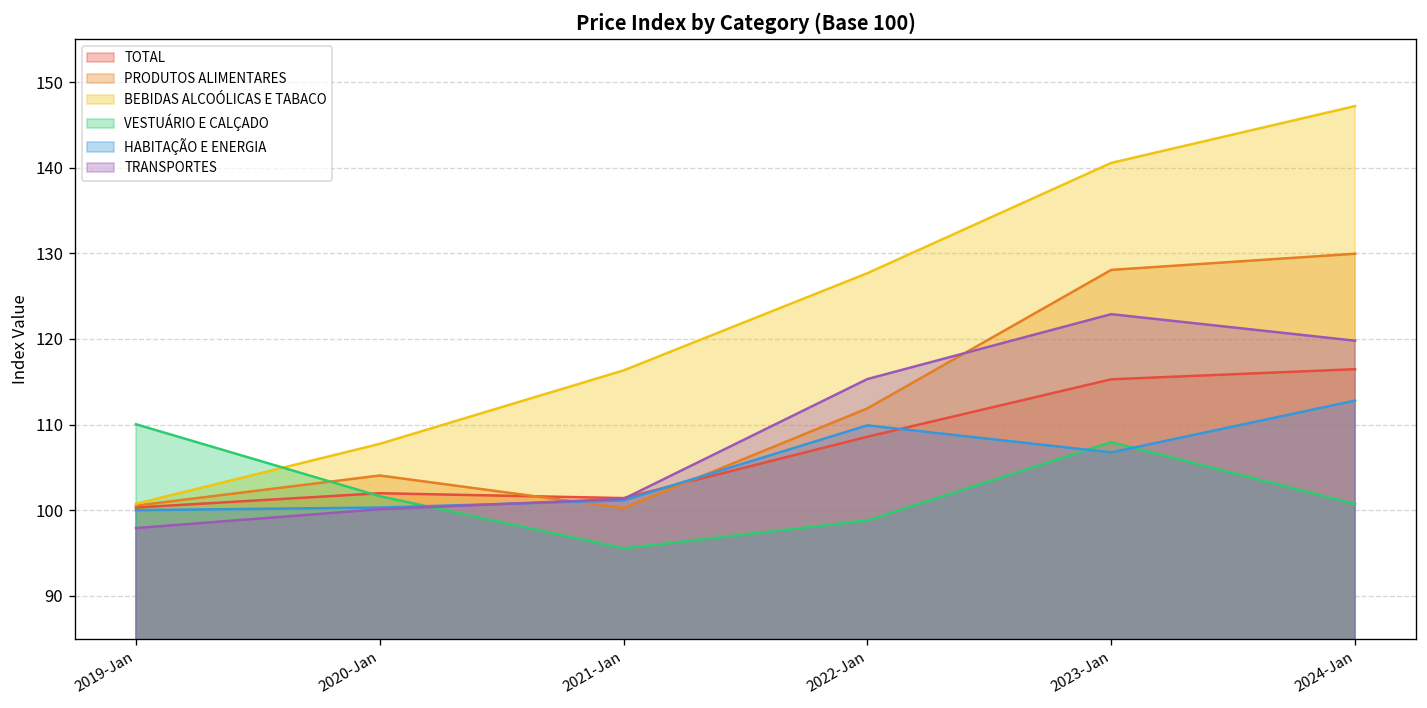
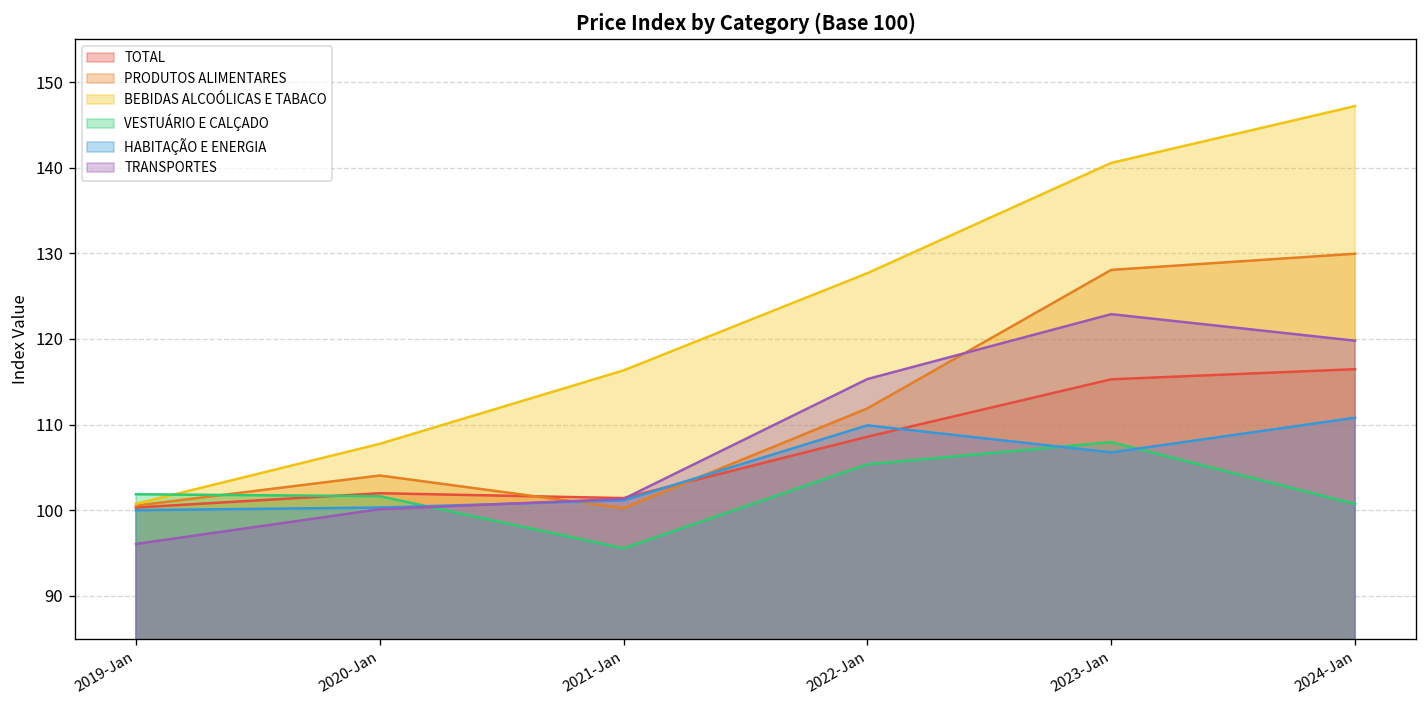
VESTUÁRIO E CALÇADO, 2019-Jan: 110 -> 102
TRANSPORTES, 2019-Jan: 98 -> 96
VESTUÁRIO E CALÇADO, 2022-Jan: 99 -> 105
HABITAÇÃO E ENERGIA, 2024-Jan: 113 -> 111
